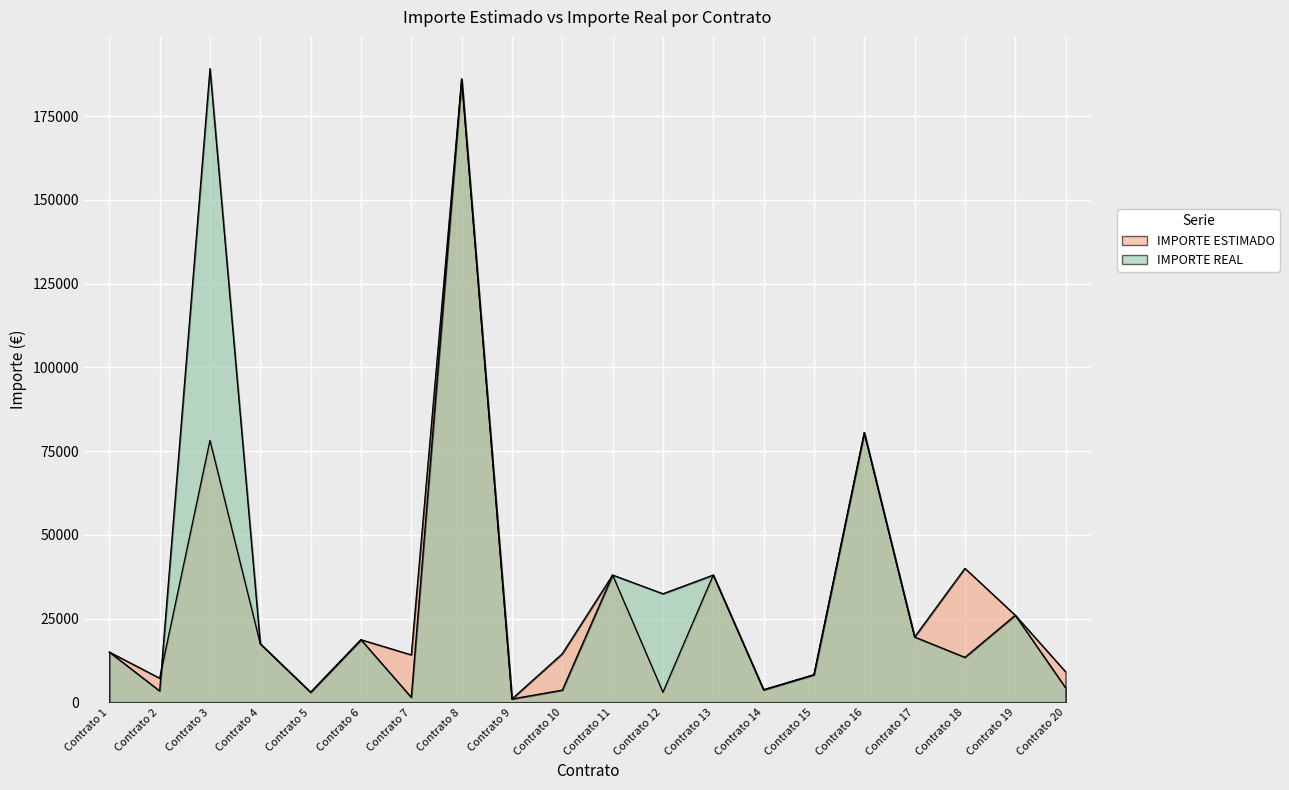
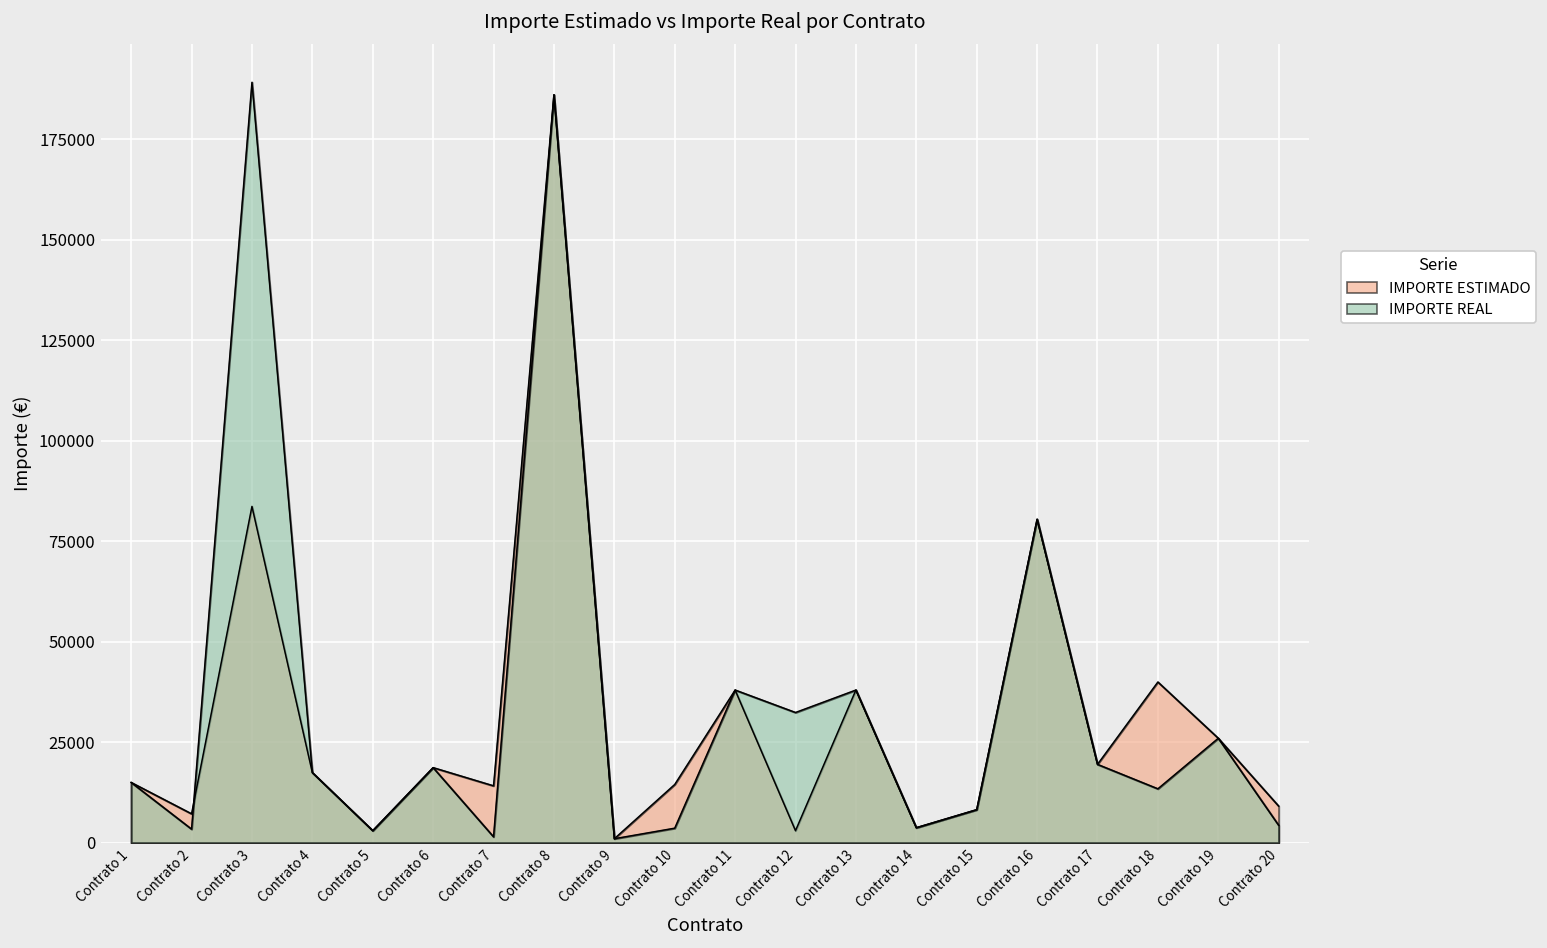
IMPORTE ESTIMADO, Contrato 3: 78000 -> 84000
